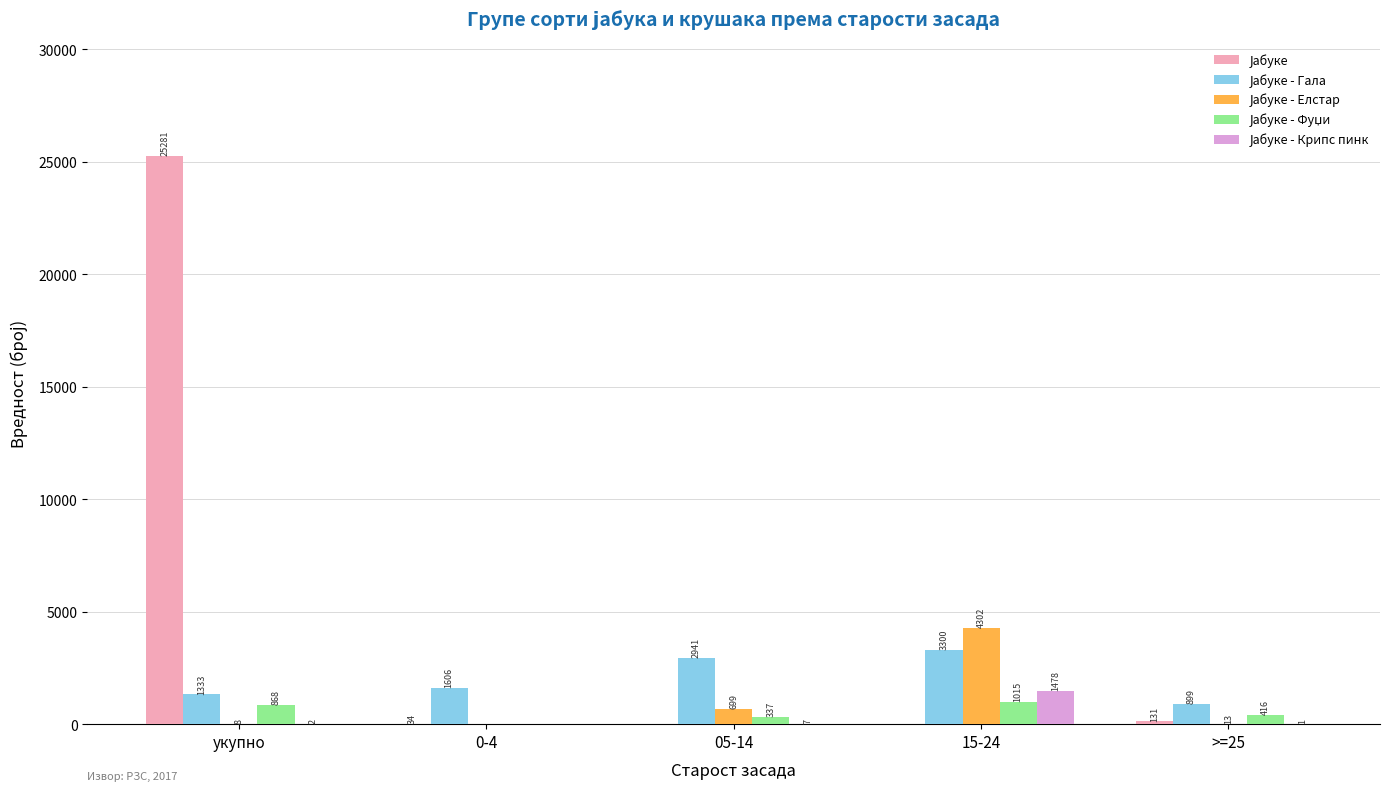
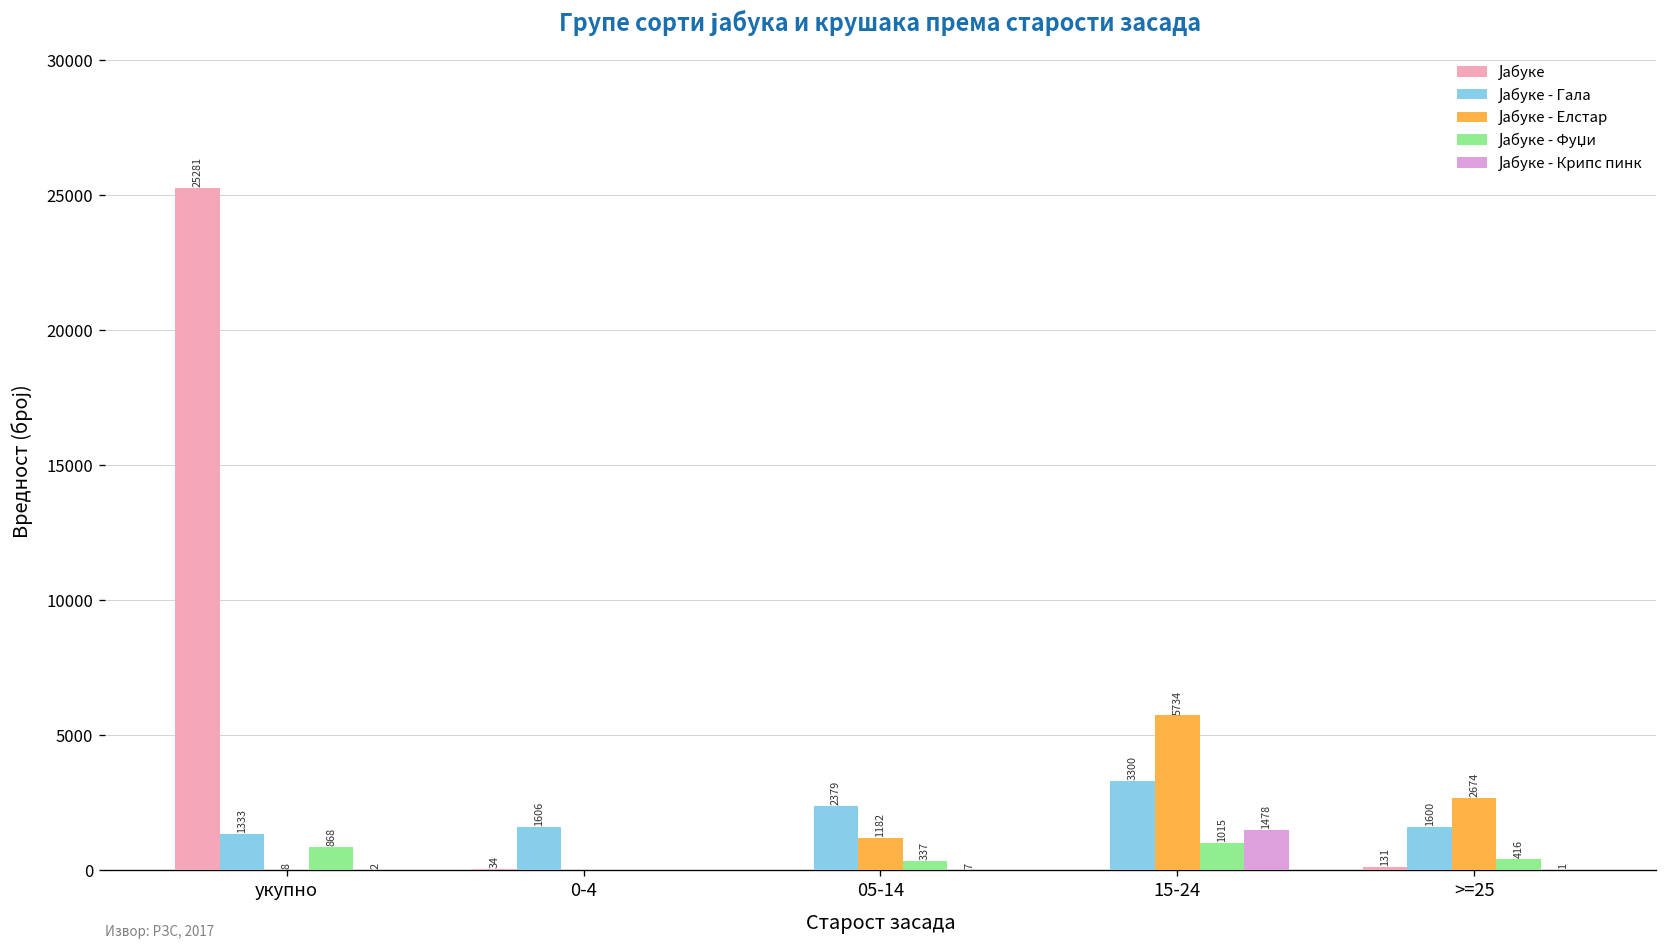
Јабуке - Гала, 05-14: 2941 -> 2379
Јабуке - Елстар, 05-14: 699 -> 1182
Јабуке - Елстар, 15-24: 4302 -> 5734
Јабуке - Гала, >=25: 899 -> 1600
Јабуке - Елстар, >=25: 13 -> 2674
